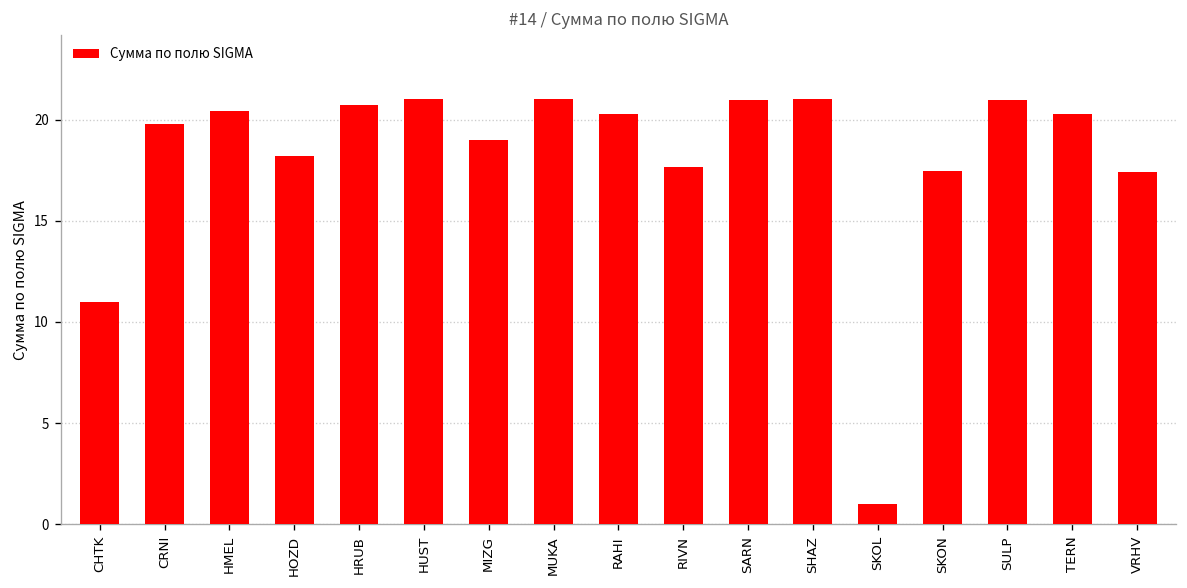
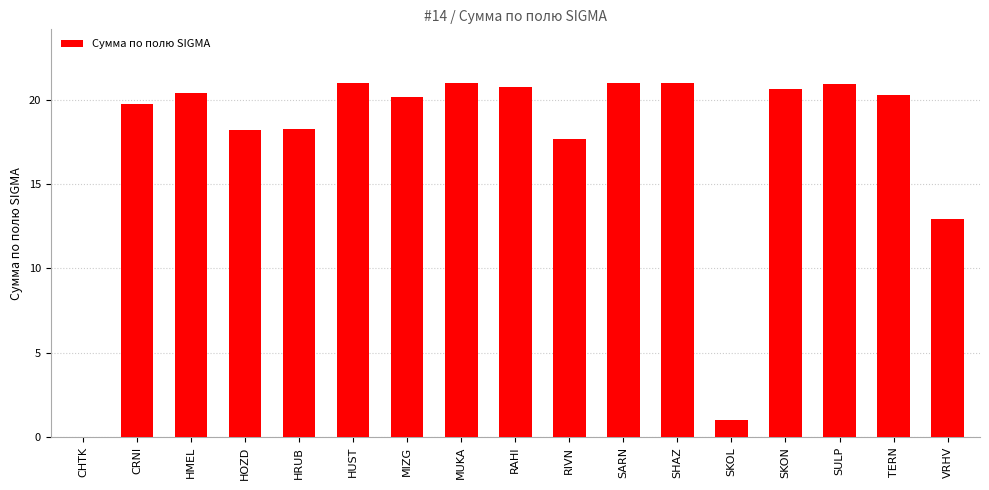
CHTK: 11 -> 0
HRUB: 20.7 -> 18.2
MIZG: 19.0 -> 20.1
RAHI: 20.3 -> 20.8
SKON: 17.4 -> 20.6
VRHV: 17.4 -> 12.9
